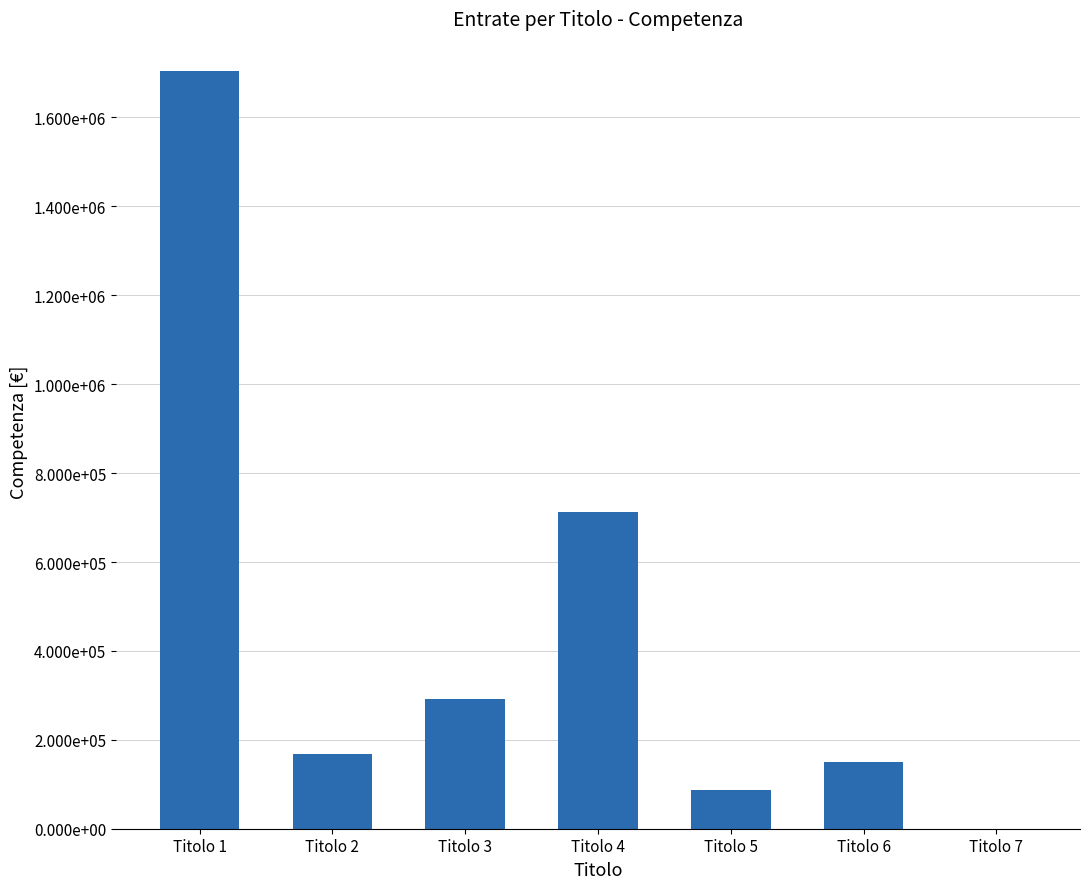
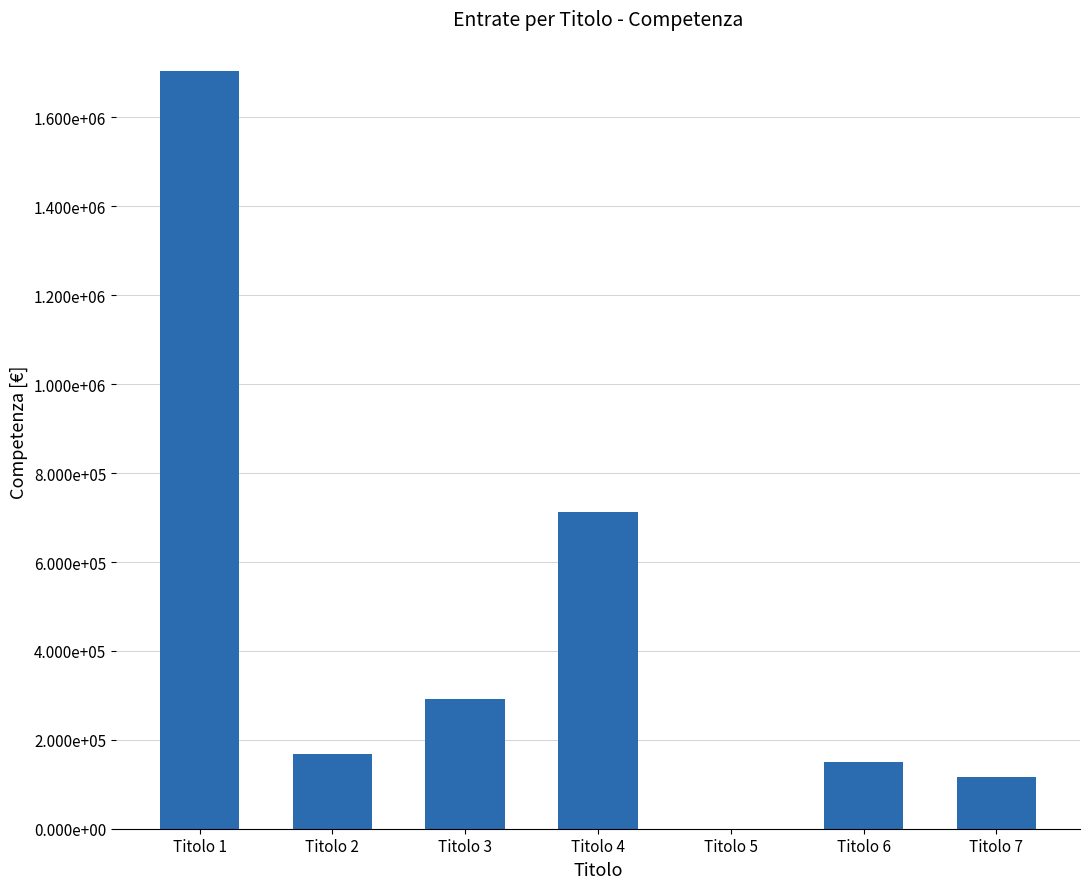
Titolo 5: 90000 -> 0
Titolo 7: 0 -> 120000
